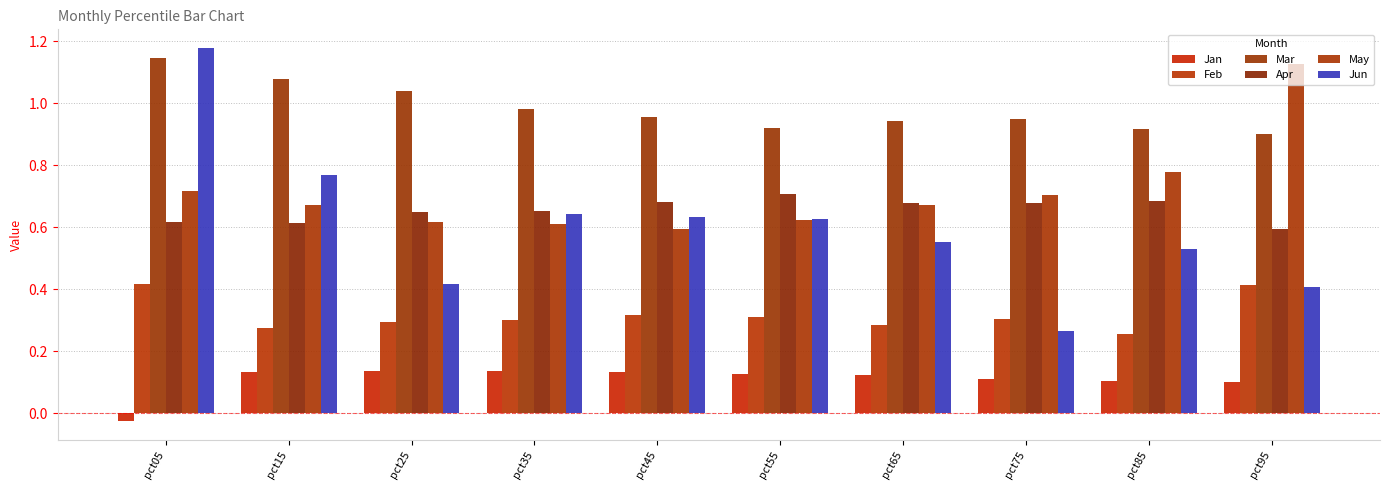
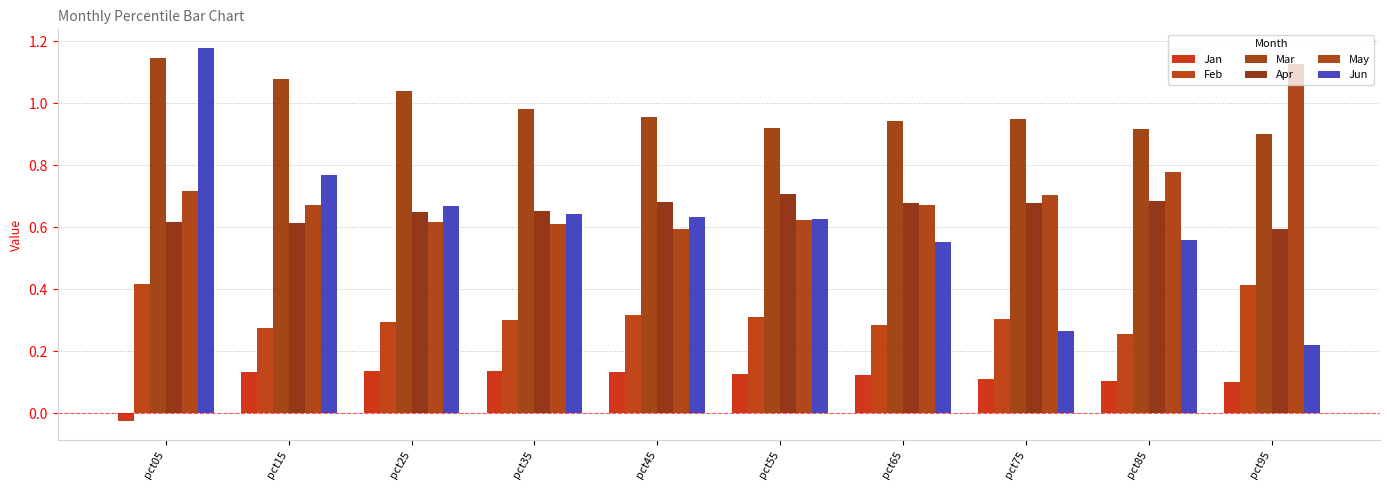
Jun, pct25: 0.42 -> 0.67
Jun, pct85: 0.53 -> 0.56
Jun, pct95: 0.41 -> 0.22
